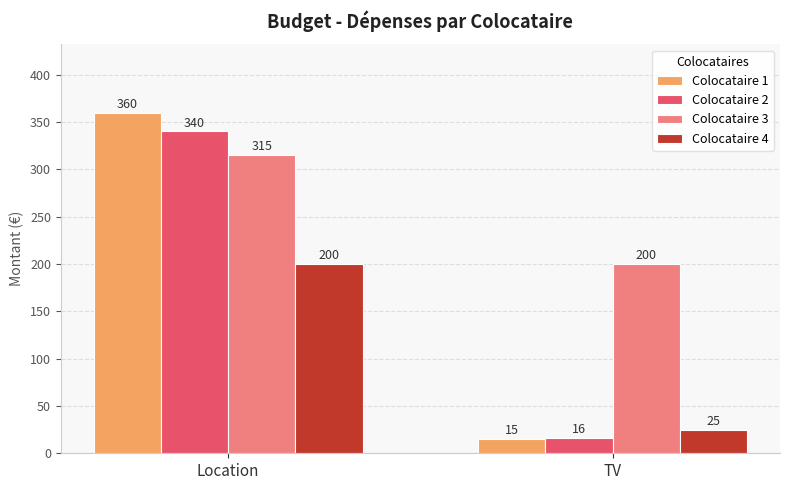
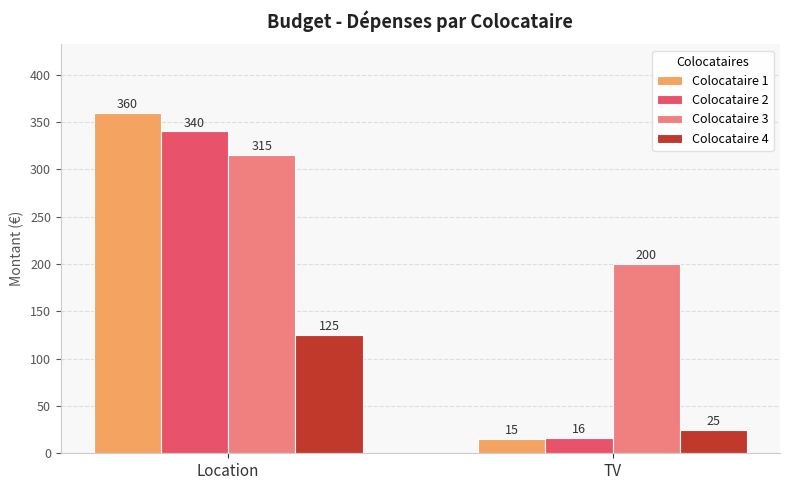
Colocataire 4, Location: 200 -> 125
